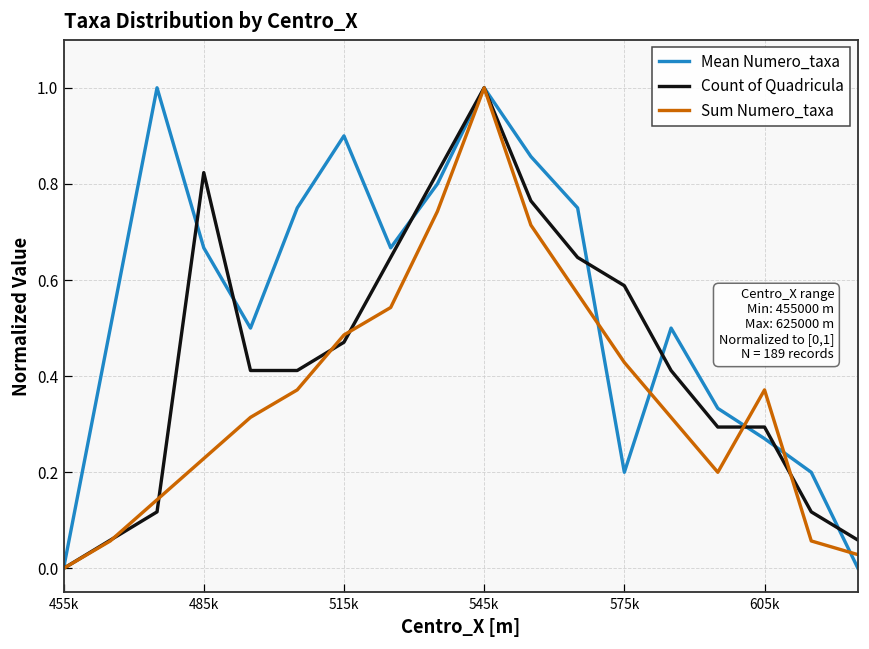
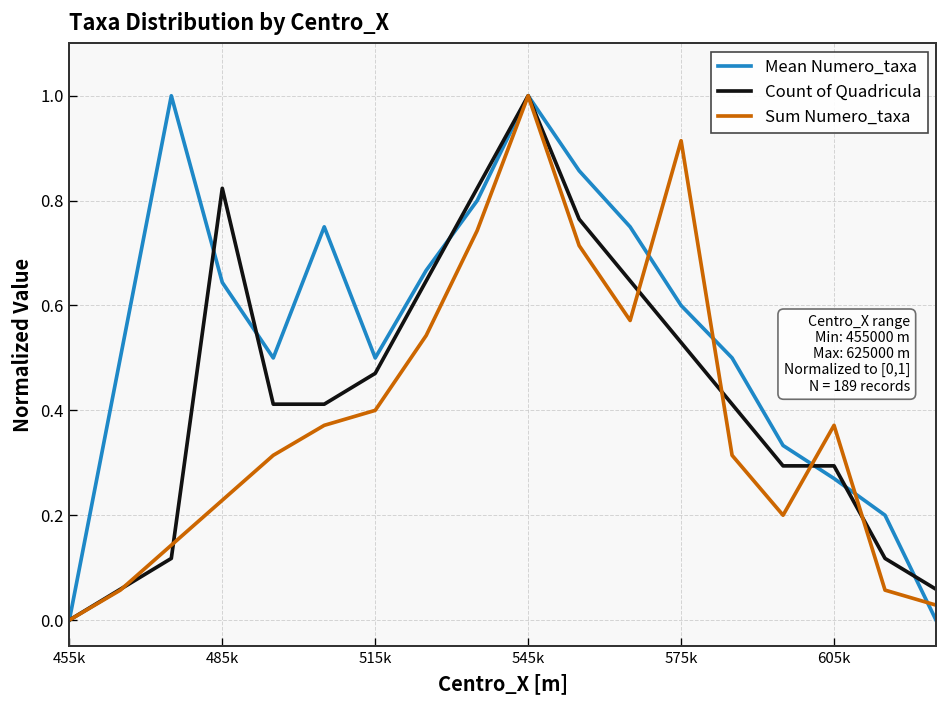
Mean Numero_taxa, 485k: 0.67 -> 0.64
Mean Numero_taxa, 515k: 0.90 -> 0.50
Sum Numero_taxa, 515k: 0.49 -> 0.40
Mean Numero_taxa, 575k: 0.20 -> 0.60
Count of Quadricula, 575k: 0.59 -> 0.53
Sum Numero_taxa, 575k: 0.43 -> 0.91
